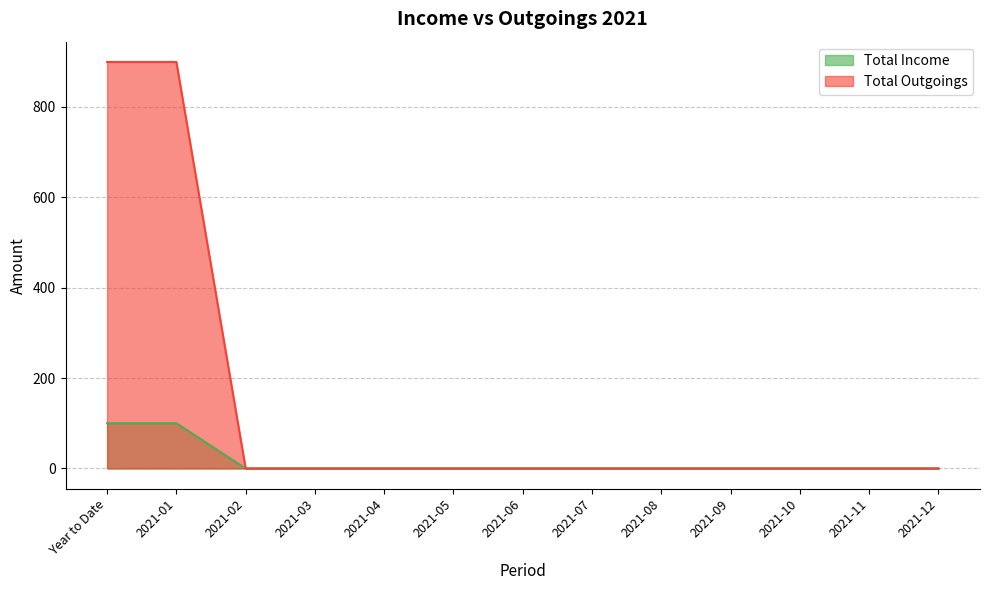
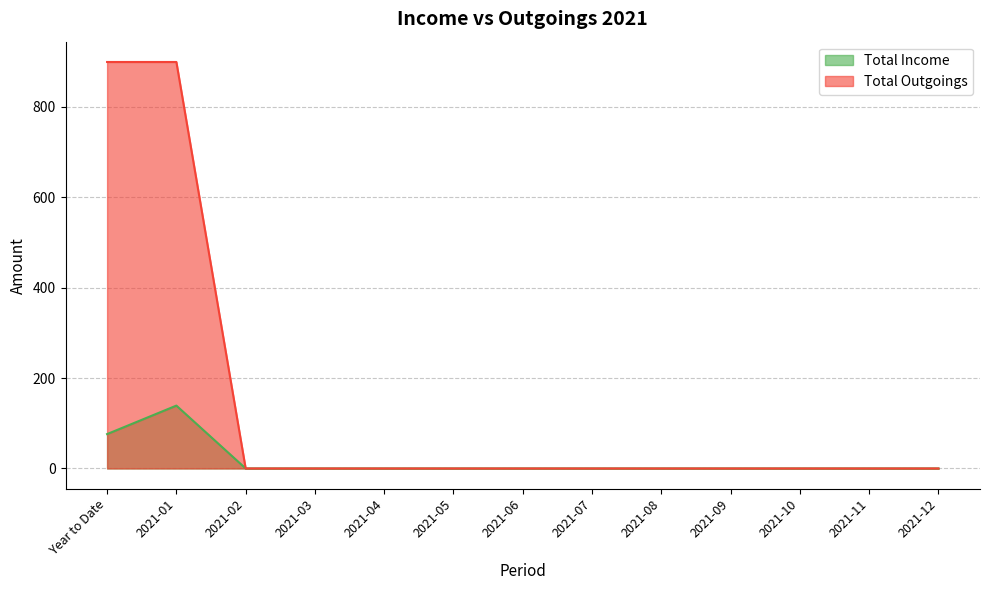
Total Income, Year to Date: 100 -> 80
Total Income, 2021-01: 100 -> 140
